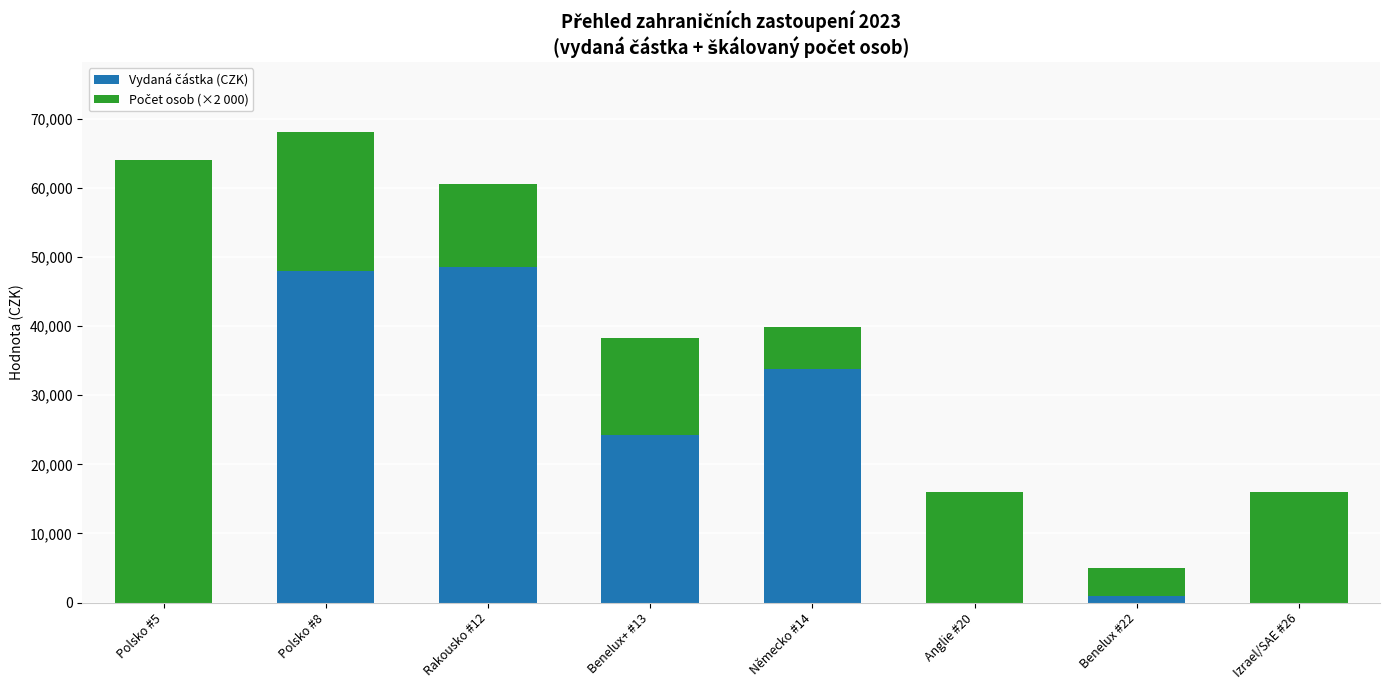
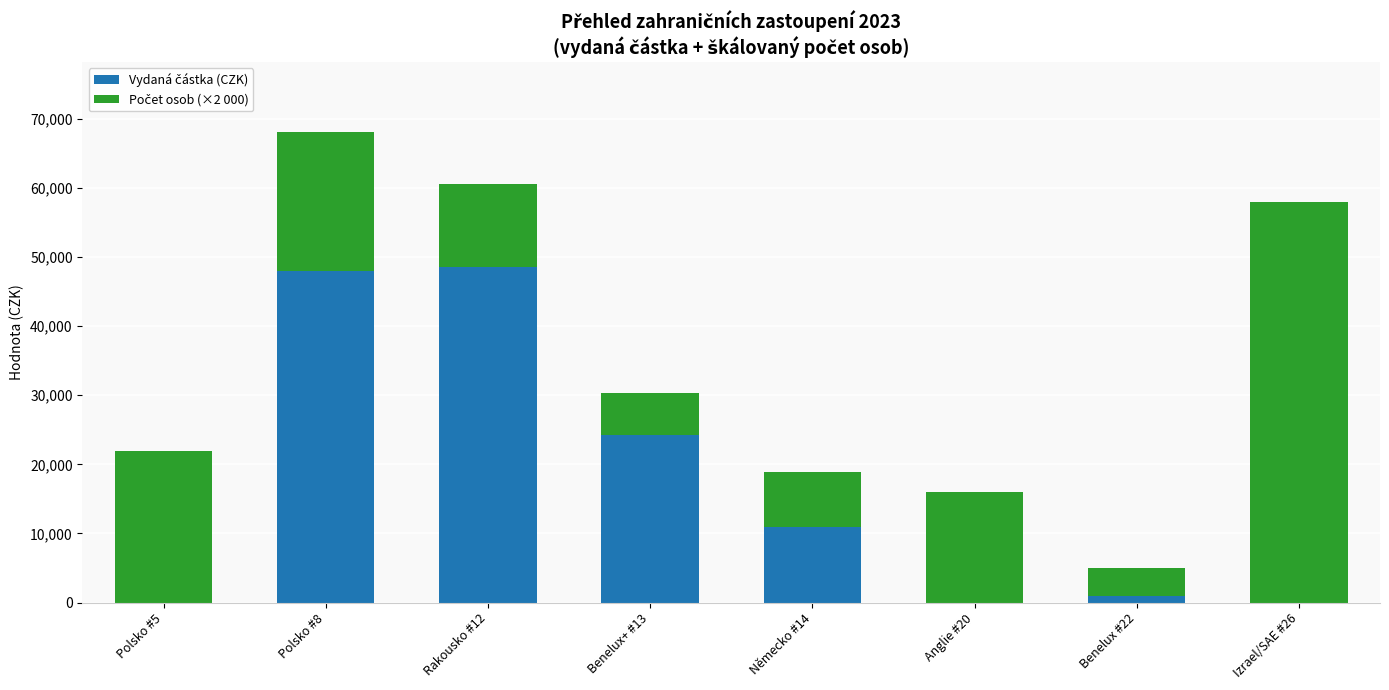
Počet osob (×2 000), Polsko #5: 64,000 -> 22,000
Počet osob (×2 000), Benelux+ #13: 14,000 -> 6,000
Vydaná částka (CZK), Německo #14: 34,000 -> 11,000
Počet osob (×2 000), Německo #14: 6,000 -> 8,000
Počet osob (×2 000), Izrael/SAE #26: 16,000 -> 58,000
